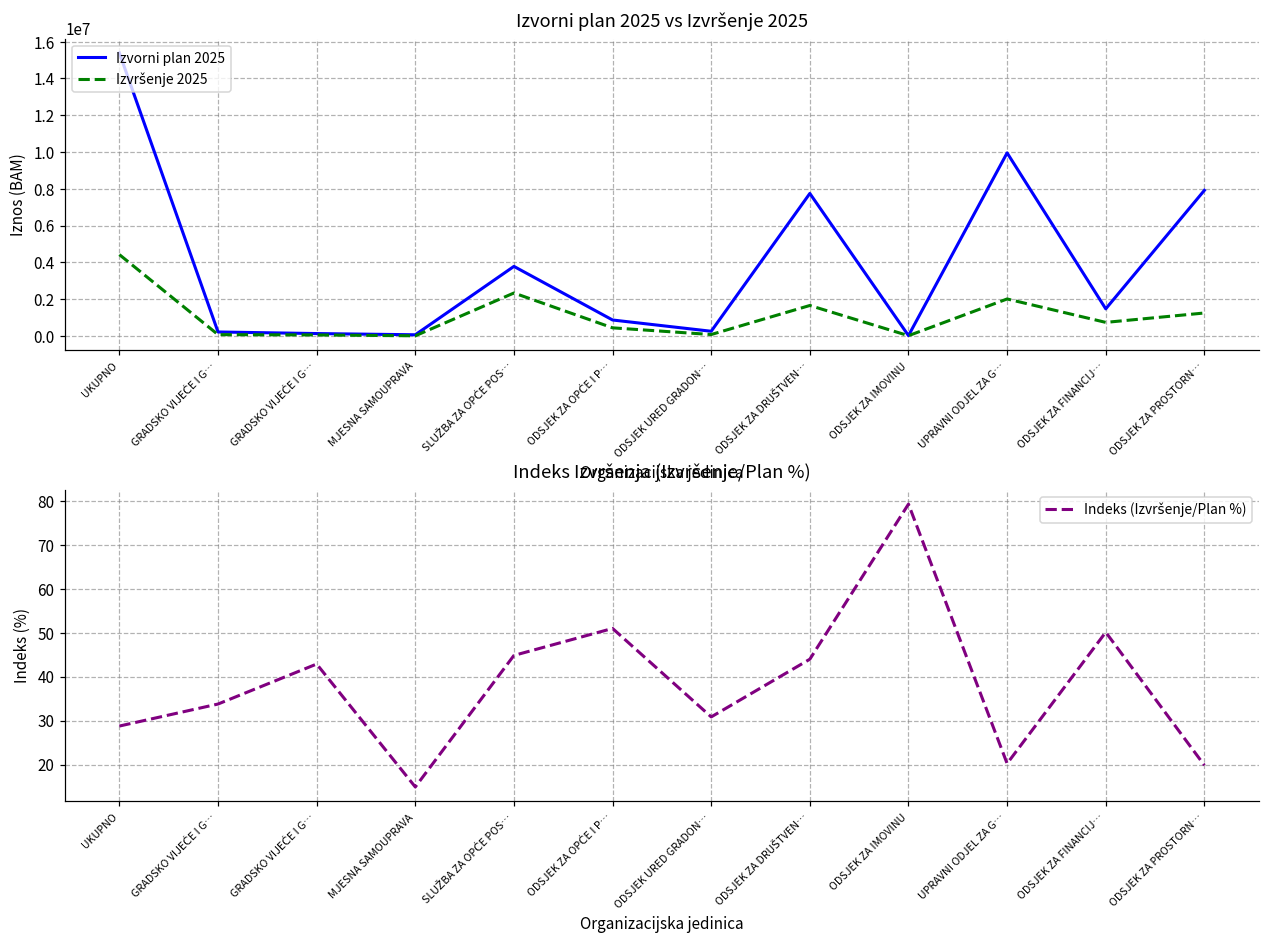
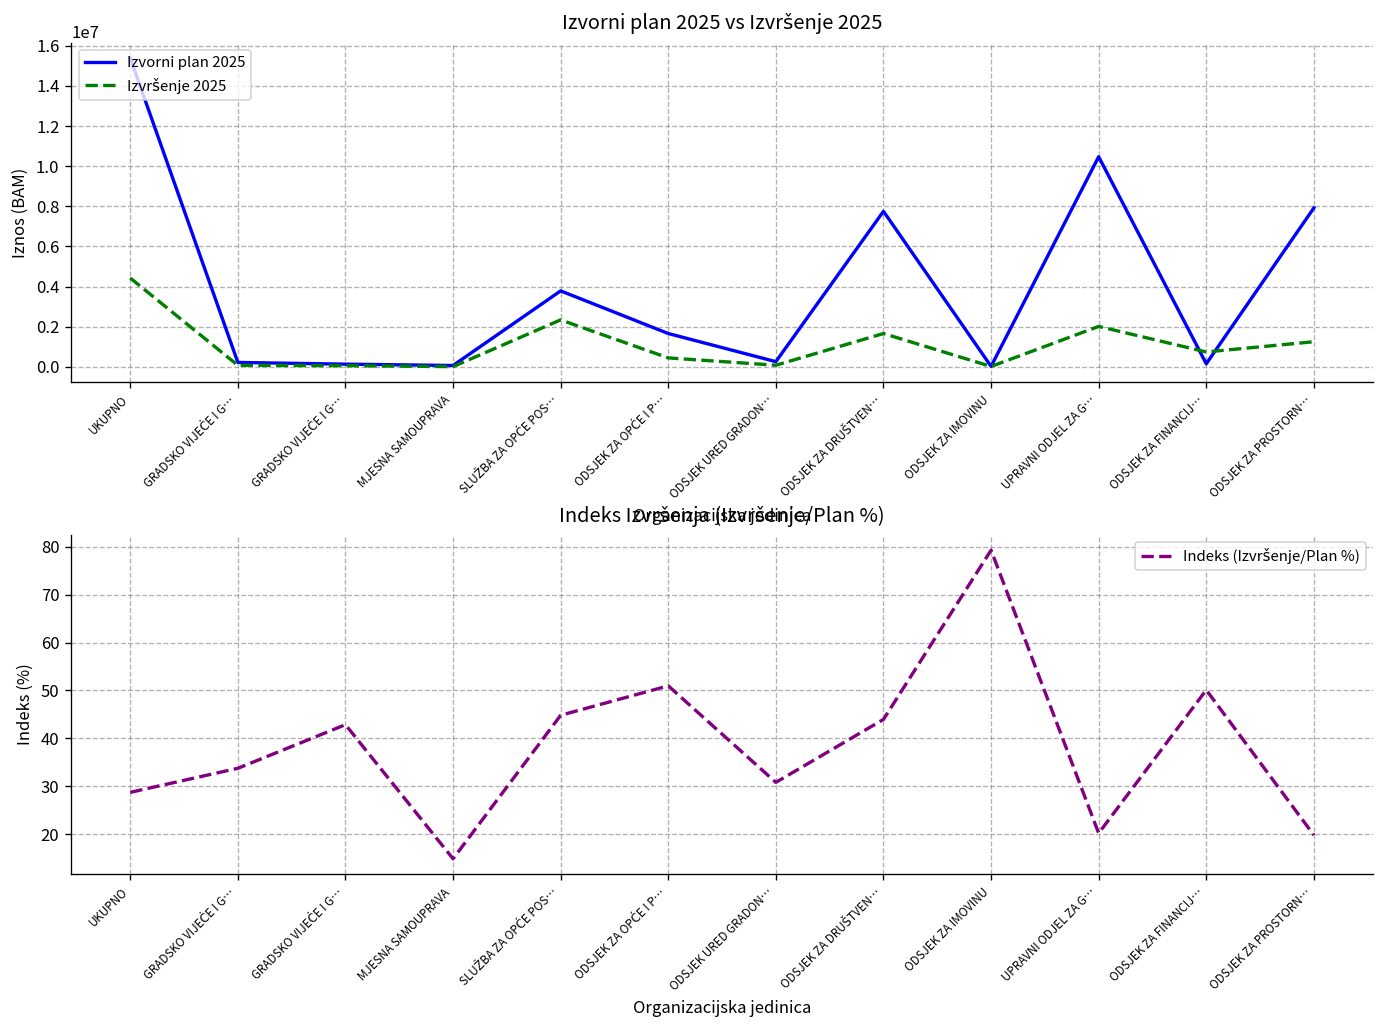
Izvorni plan 2025 vs Izvršenje 2025, Izvorni plan 2025, ODSJEK ZA OPĆE I P…: 900000 -> 1700000
Izvorni plan 2025 vs Izvršenje 2025, Izvorni plan 2025, UPRAVNI ODJEL ZA G…: 10000000 -> 10500000
Izvorni plan 2025 vs Izvršenje 2025, Izvorni plan 2025, ODSJEK ZA FINANCIJ…: 1500000 -> 200000
